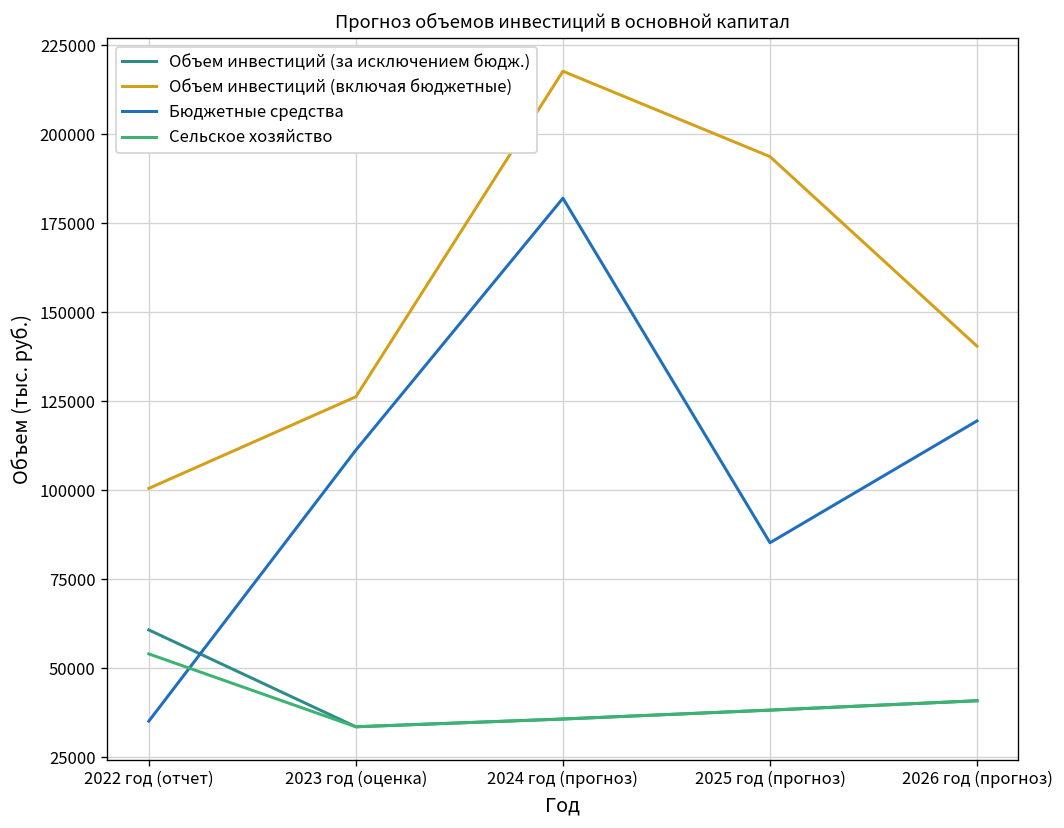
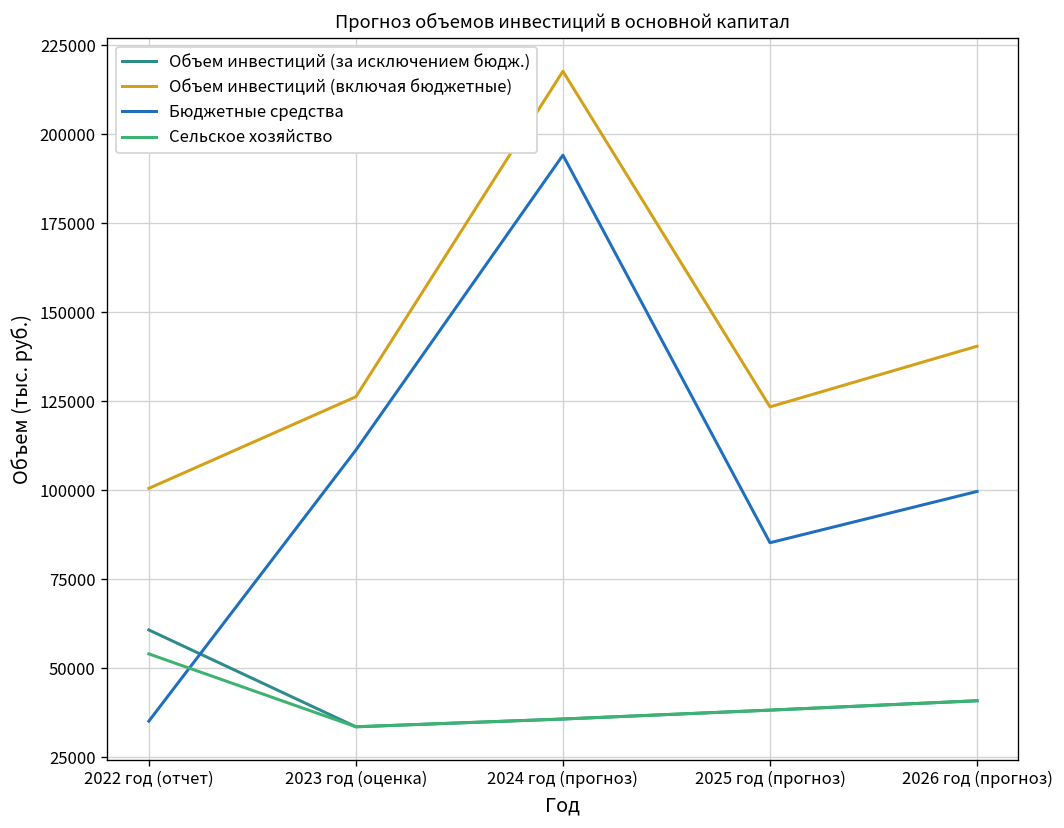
Бюджетные средства, 2024 год (прогноз): 182000 -> 194000
Объем инвестиций (включая бюджетные), 2025 год (прогноз): 194000 -> 123000
Бюджетные средства, 2026 год (прогноз): 119000 -> 100000
